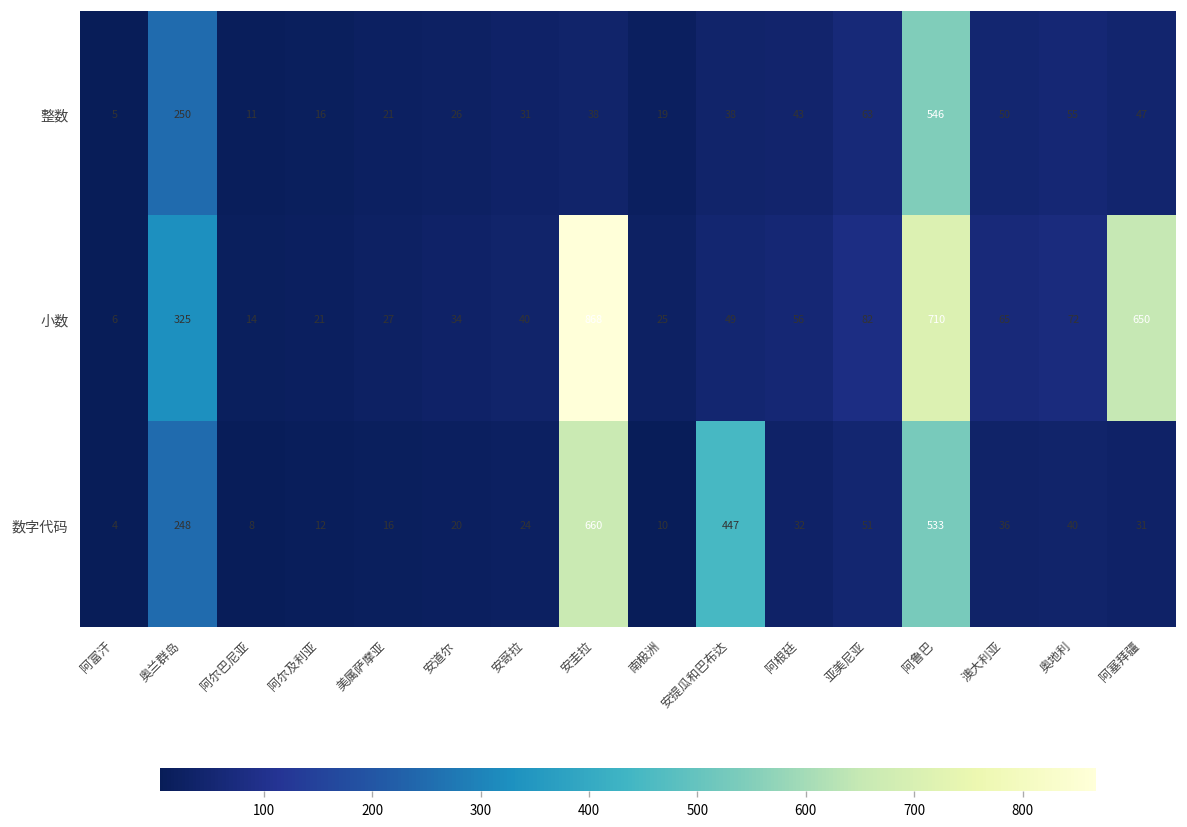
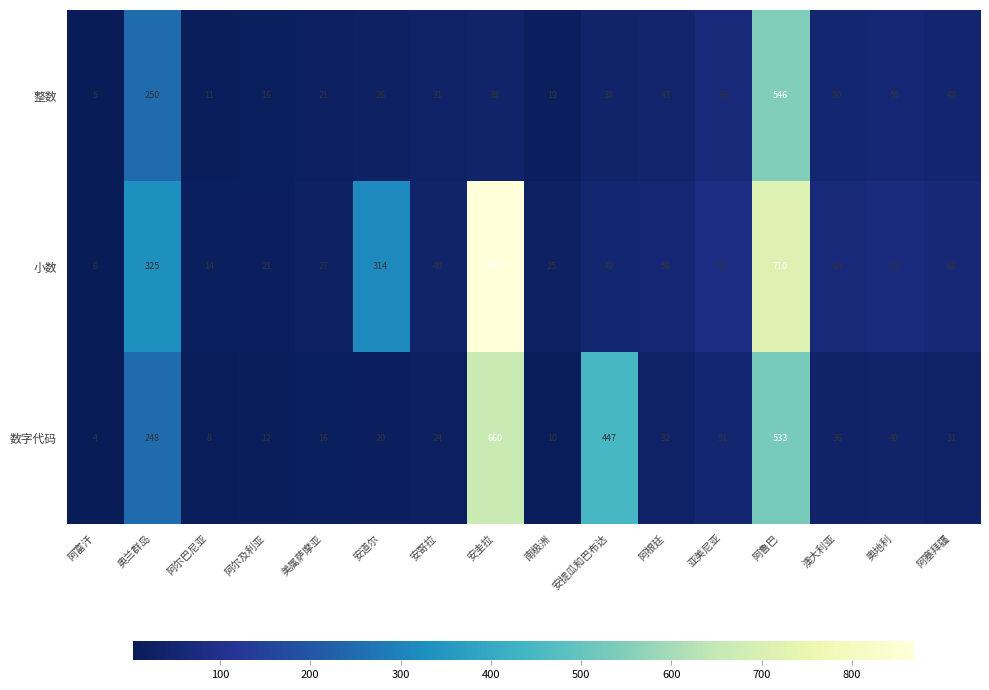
小数, 安道尔: 34 -> 314
小数, 阿塞拜疆: 650 -> 61
